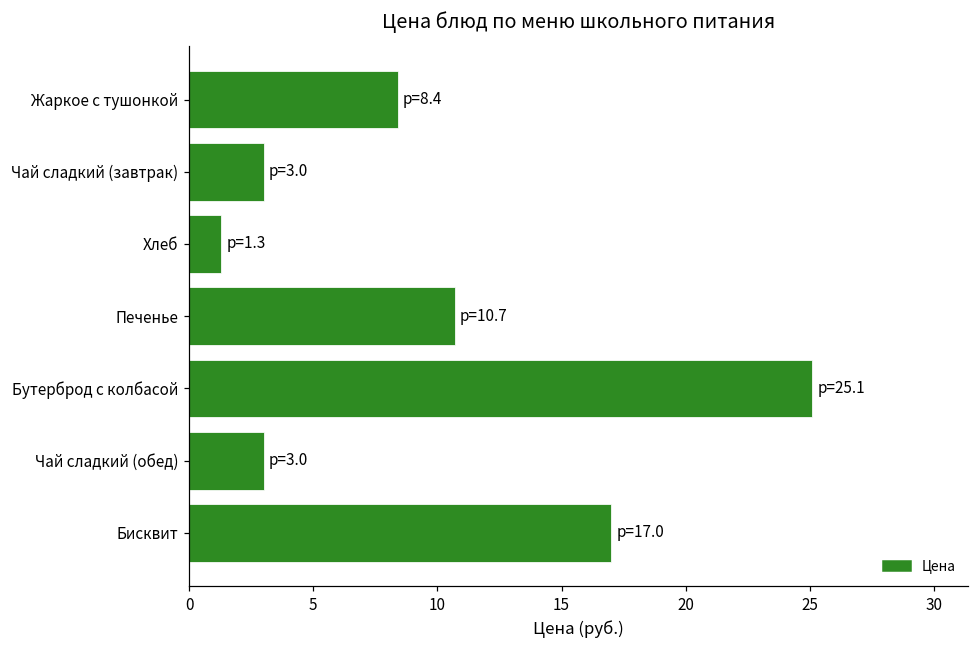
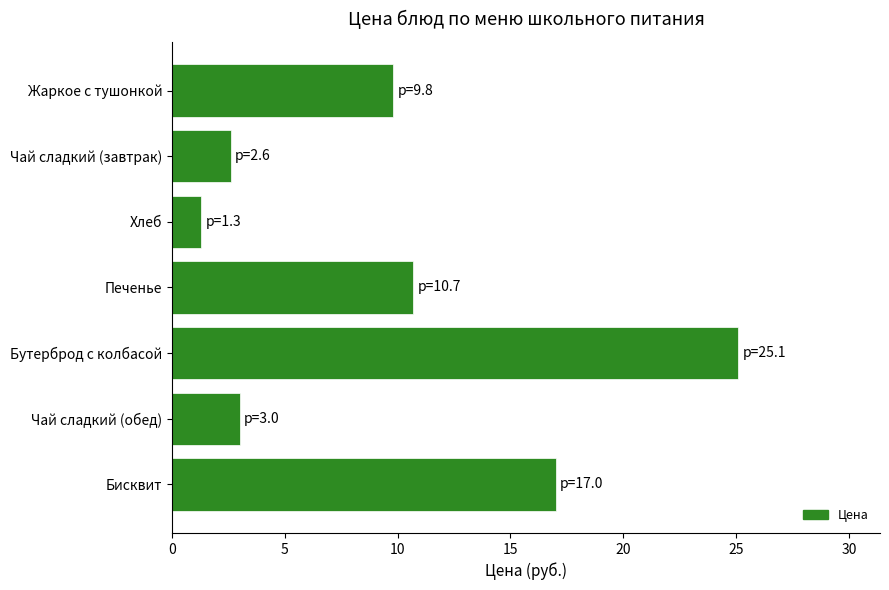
Жаркое с тушонкой: 8.4 -> 9.8
Чай сладкий (завтрак): 3.0 -> 2.6
